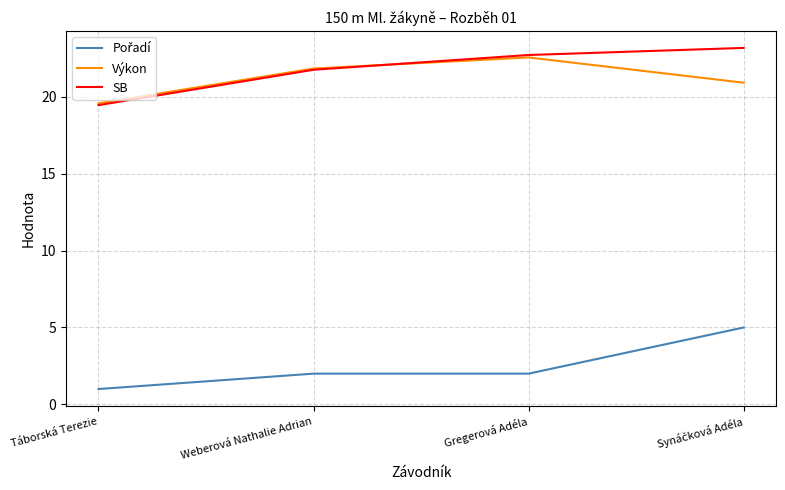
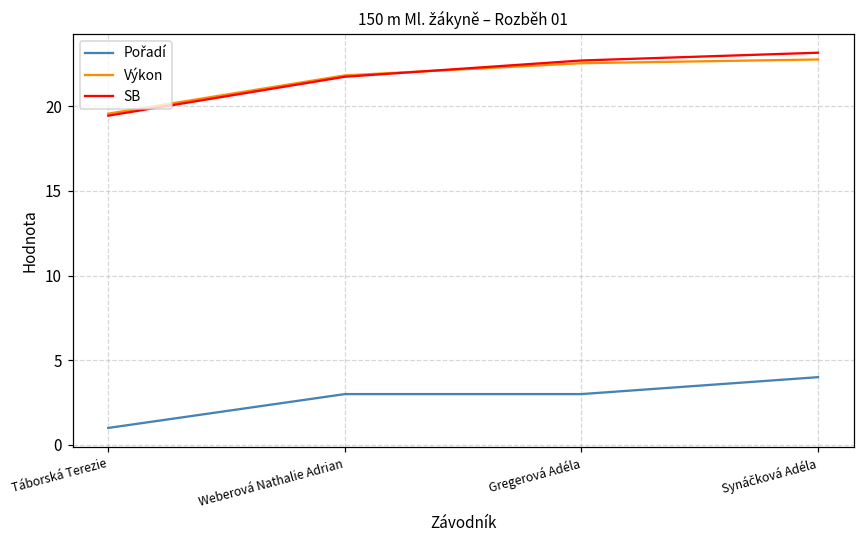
Pořadí, Weberová Nathalie Adrian: 2 -> 3
Pořadí, Gregerová Adéla: 2 -> 3
Pořadí, Synáčková Adéla: 5 -> 4
Výkon, Synáčková Adéla: 20.9 -> 22.8
